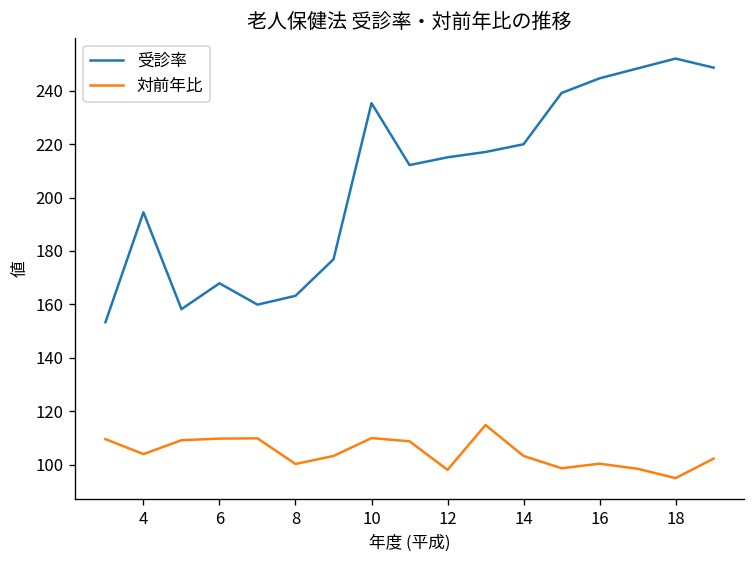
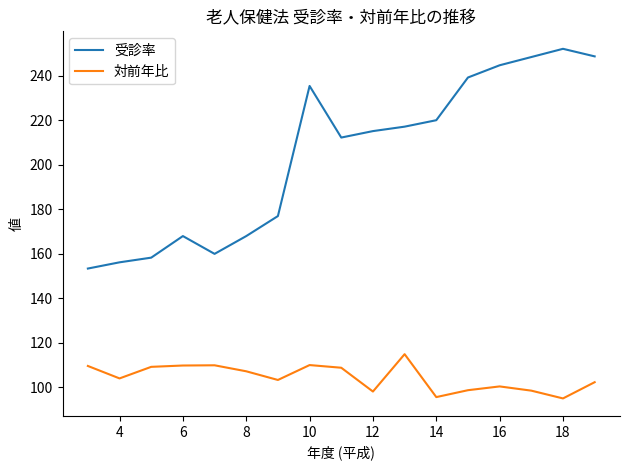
受診率, 4: 195 -> 156
受診率, 8: 163 -> 168
対前年比, 8: 100 -> 107
対前年比, 14: 103 -> 96
